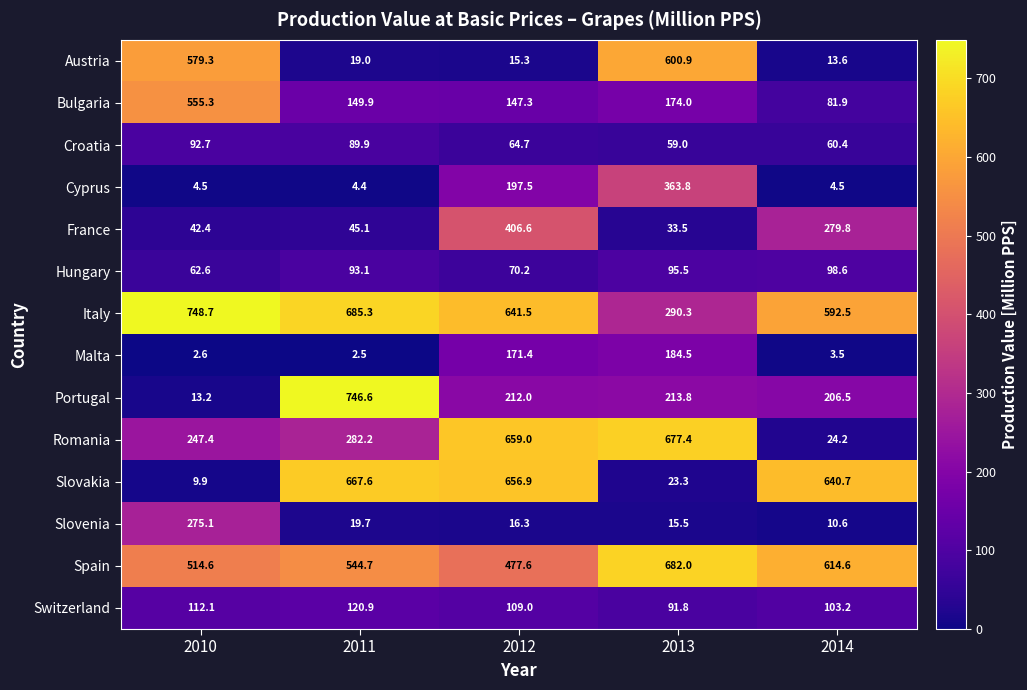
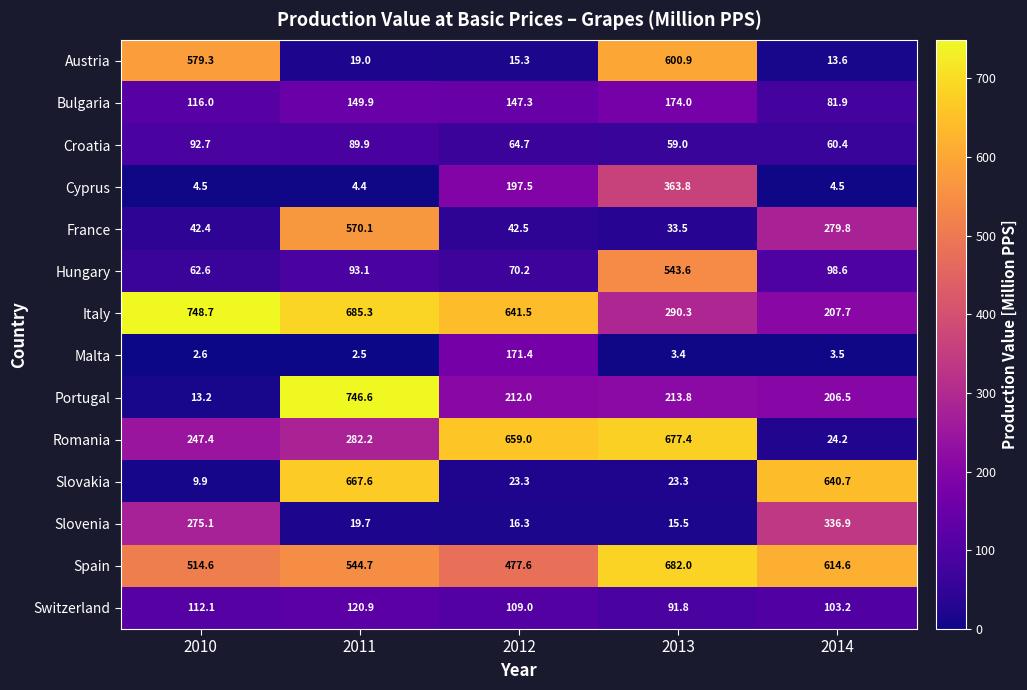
Bulgaria, 2010: 555.3 -> 116.0
France, 2011: 45.1 -> 570.1
France, 2012: 406.6 -> 42.5
Hungary, 2013: 95.5 -> 543.6
Italy, 2014: 592.5 -> 207.7
Malta, 2013: 184.5 -> 3.4
Slovakia, 2012: 656.9 -> 23.3
Slovenia, 2014: 10.6 -> 336.9
